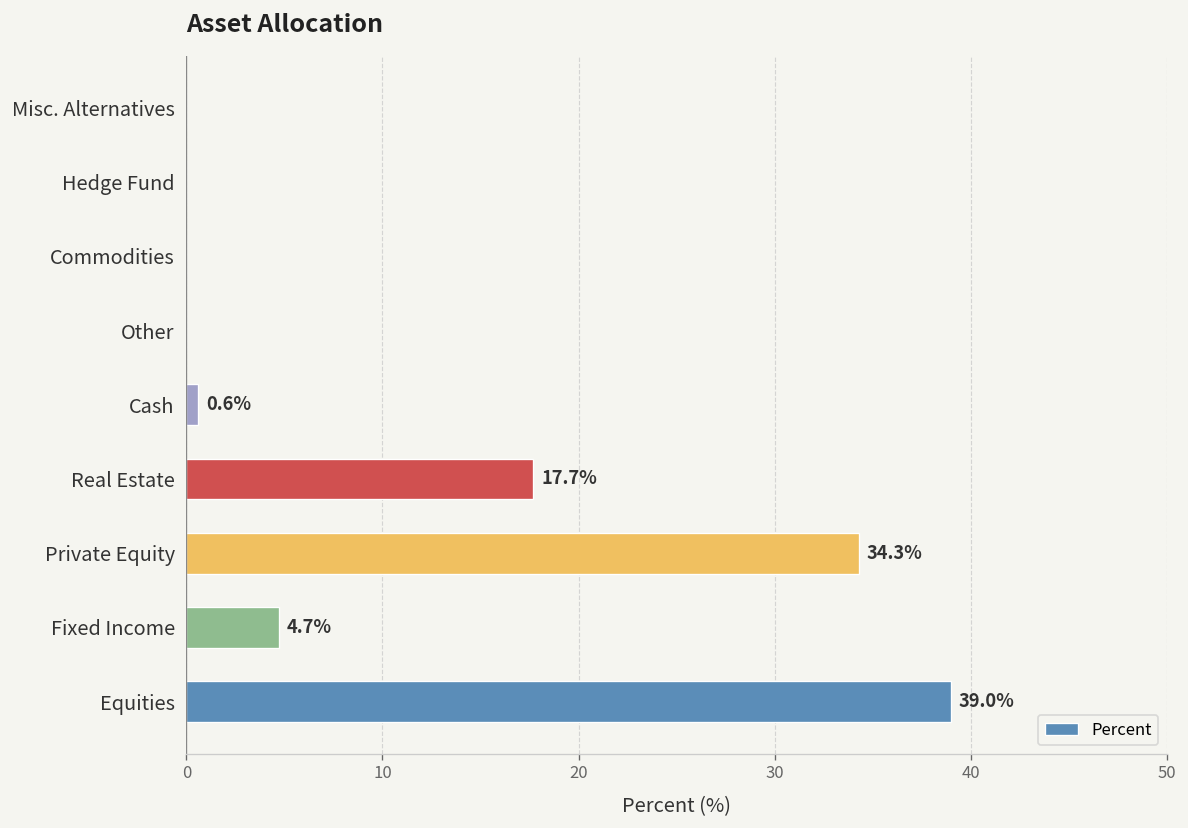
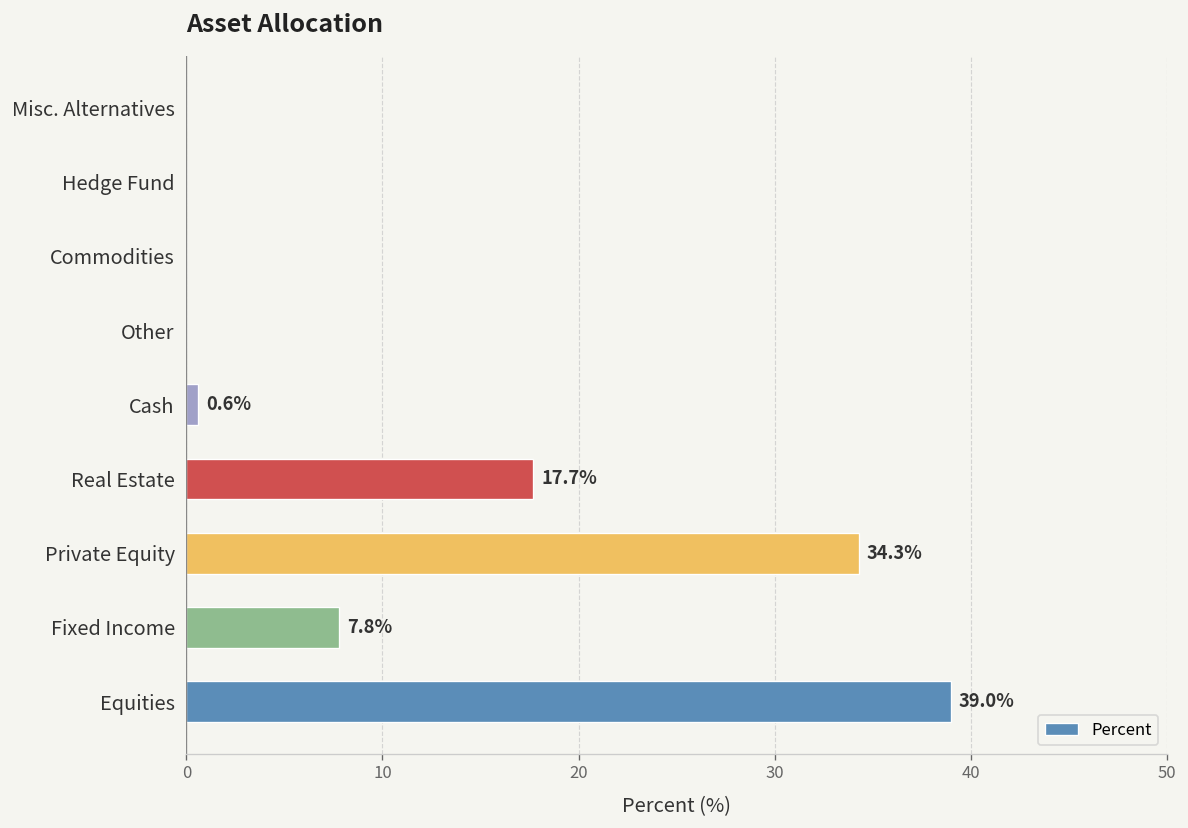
Fixed Income: 4.7% -> 7.8%
